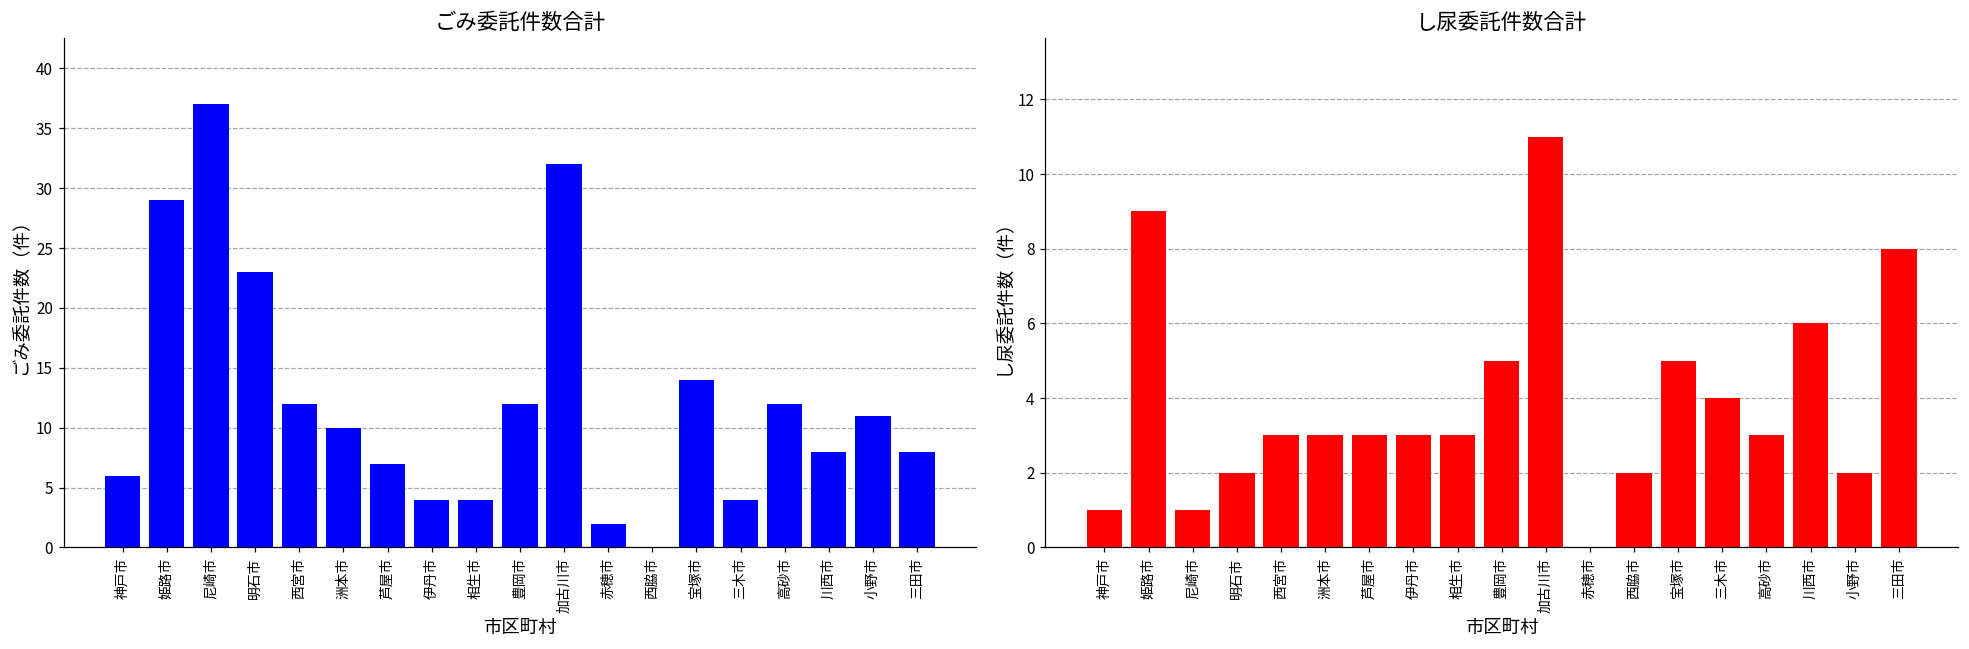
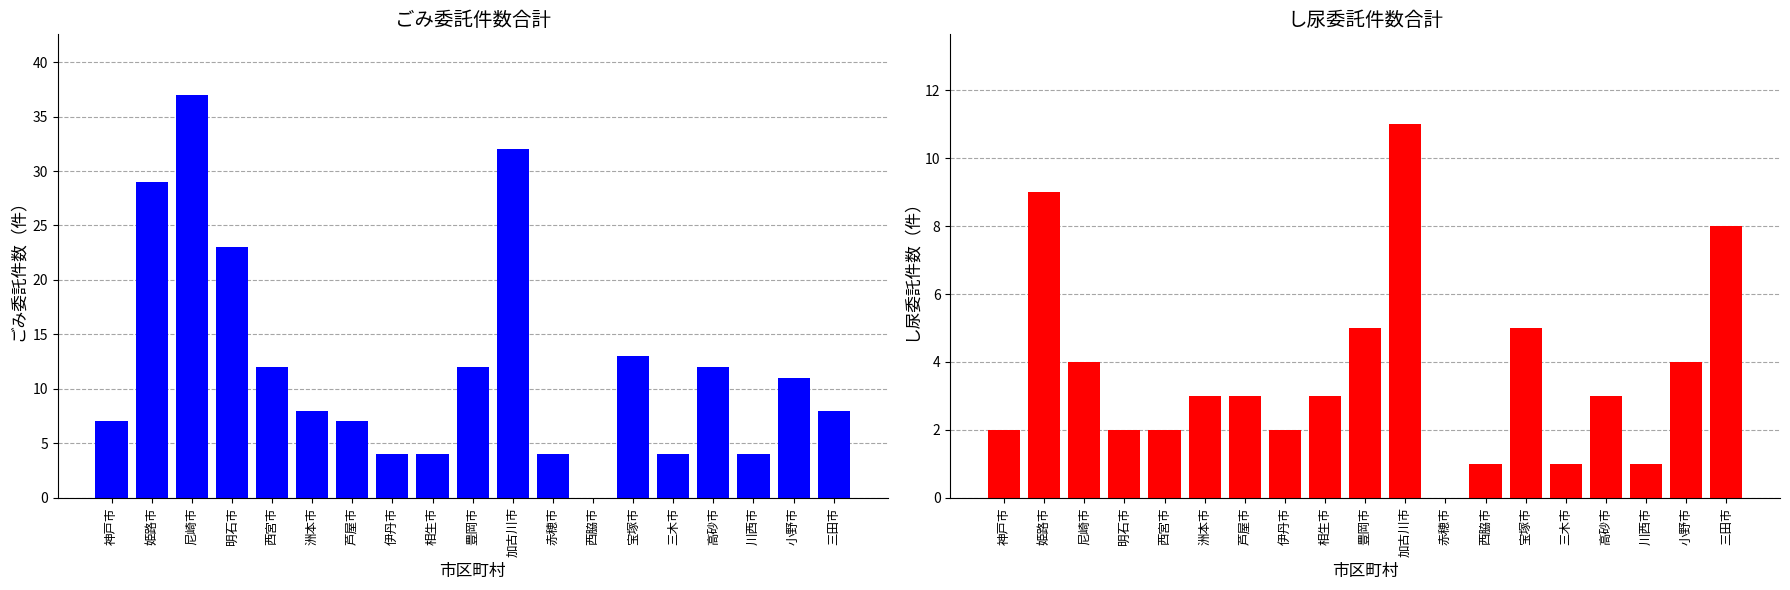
ごみ委託件数合計, 神戸市: 6 -> 7
ごみ委託件数合計, 洲本市: 10 -> 8
ごみ委託件数合計, 赤穂市: 2 -> 4
ごみ委託件数合計, 宝塚市: 14 -> 13
ごみ委託件数合計, 川西市: 8 -> 4
し尿委託件数合計, 神戸市: 1 -> 2
し尿委託件数合計, 尼崎市: 1 -> 4
し尿委託件数合計, 西宮市: 3 -> 2
し尿委託件数合計, 伊丹市: 3 -> 2
し尿委託件数合計, 西脇市: 2 -> 1
し尿委託件数合計, 三木市: 4 -> 1
し尿委託件数合計, 川西市: 6 -> 1
し尿委託件数合計, 小野市: 2 -> 4
